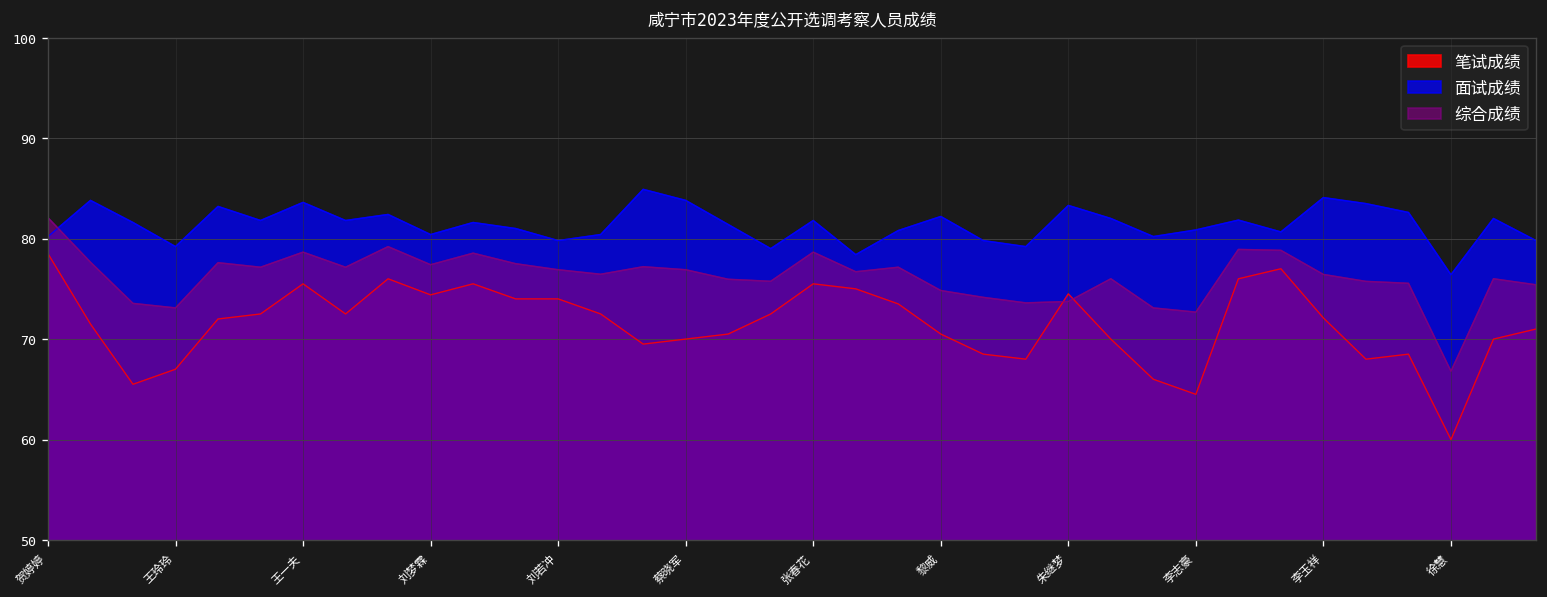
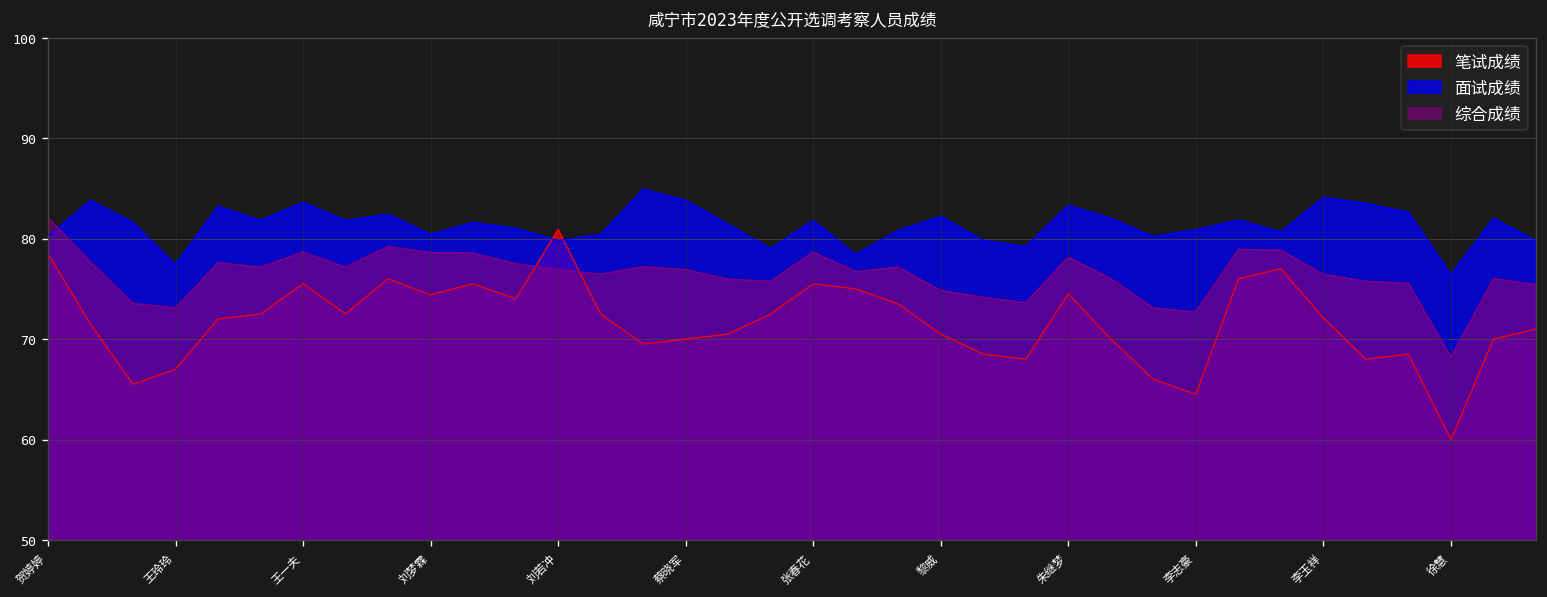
面试成绩, 王玲玲: 79 -> 77
综合成绩, 刘梦霖: 77 -> 79
笔试成绩, 刘若冲: 74 -> 81
综合成绩, 朱继梦: 74 -> 78
综合成绩, 徐慧: 67 -> 68
